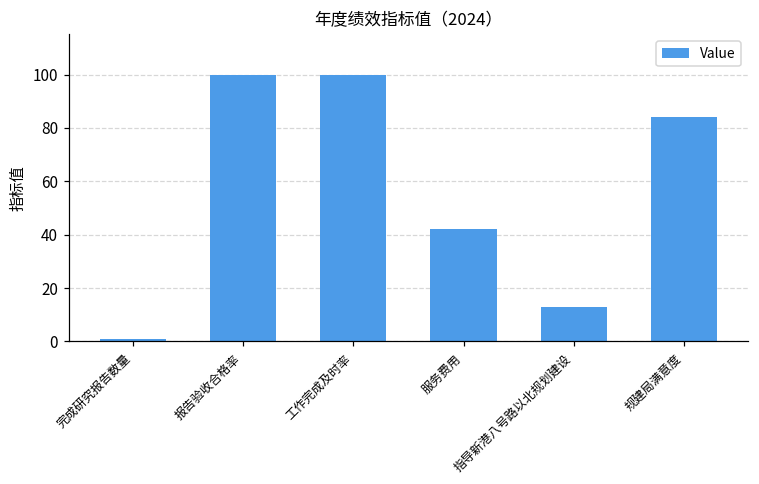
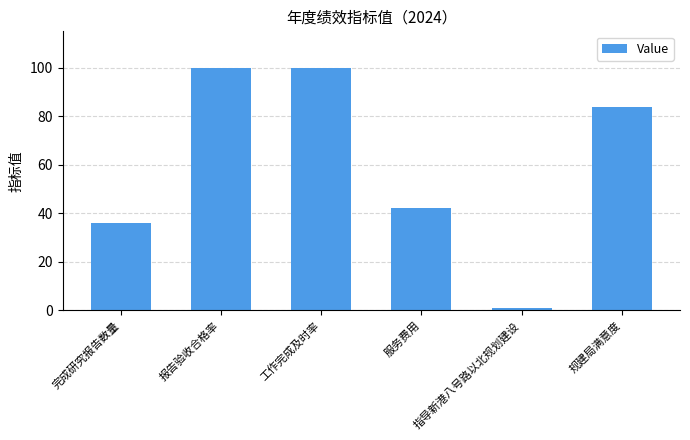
完成研究报告数量: 1 -> 36
指导新港八号路以北规划建设: 13 -> 1
